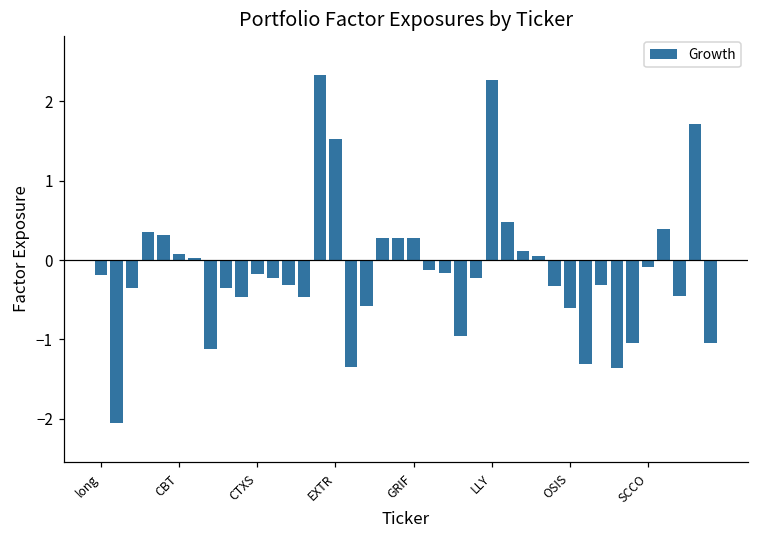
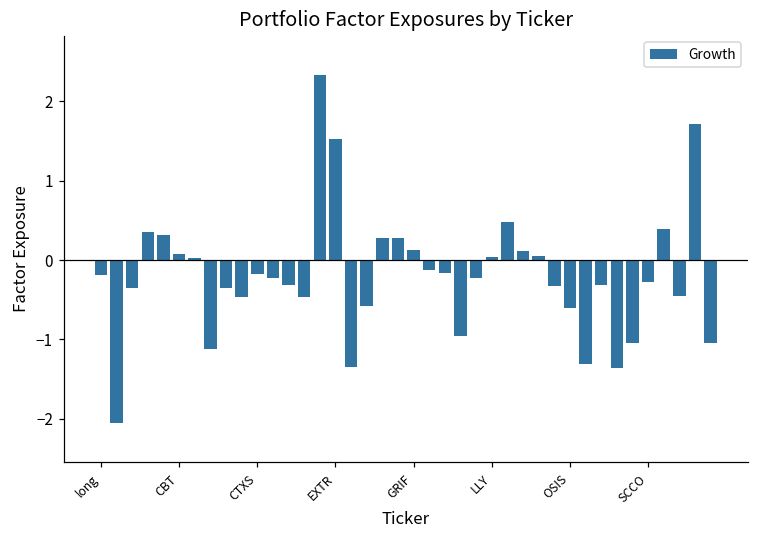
GRIF: 0.3 -> 0.1
LLY: 2.3 -> 0.0
SCCO: -0.1 -> -0.3
